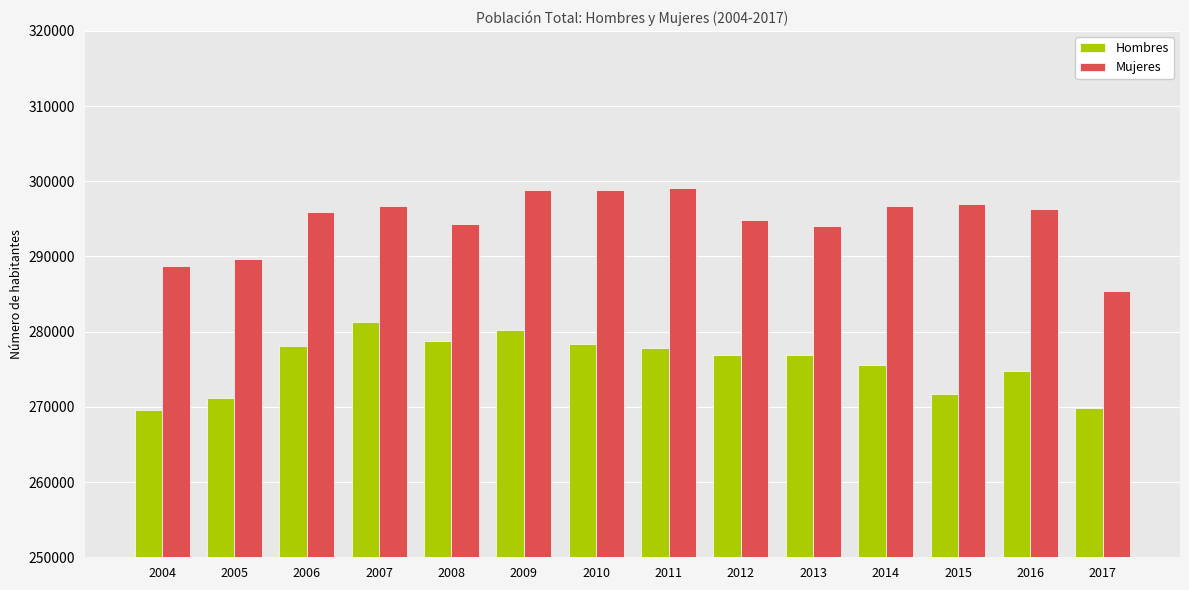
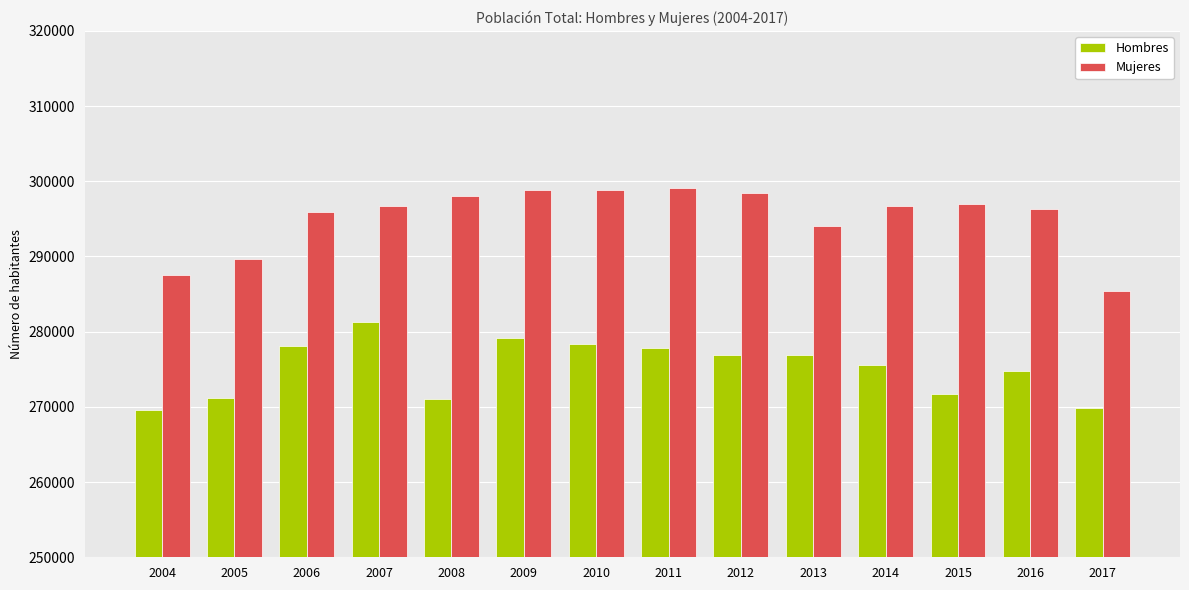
Mujeres, 2004: 289000 -> 287000
Hombres, 2008: 279000 -> 271000
Mujeres, 2008: 294000 -> 298000
Hombres, 2009: 280000 -> 279000
Mujeres, 2012: 295000 -> 298000
